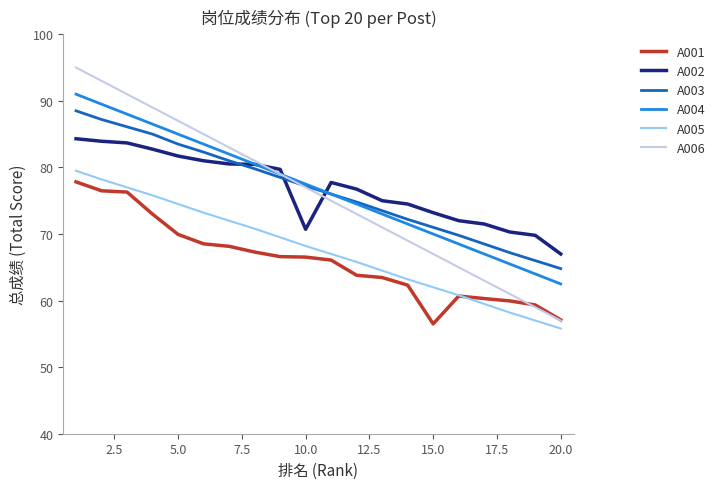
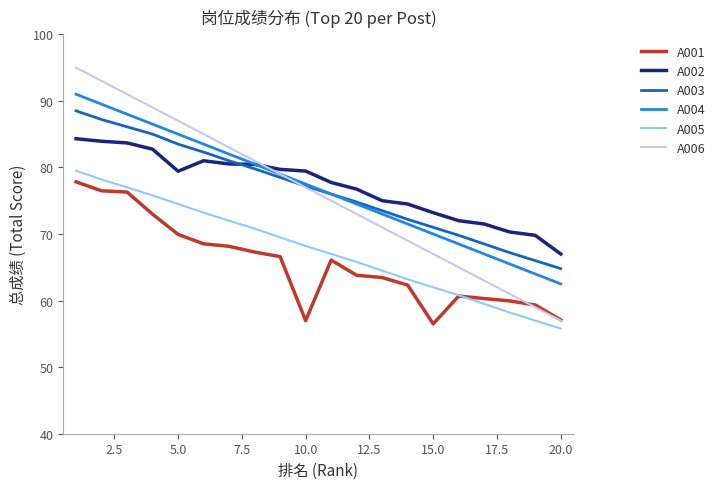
A002, 5.0: 82 -> 79
A001, 10.0: 67 -> 57
A002, 10.0: 71 -> 79
